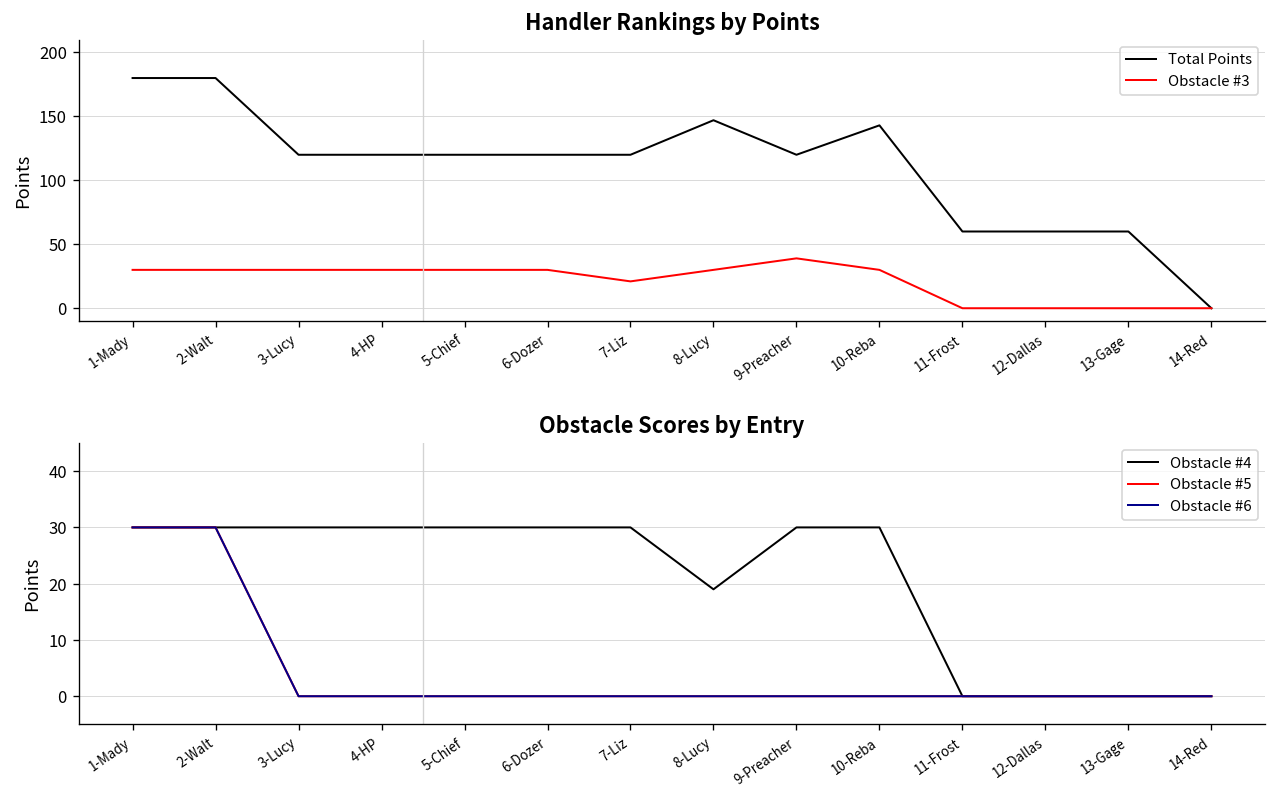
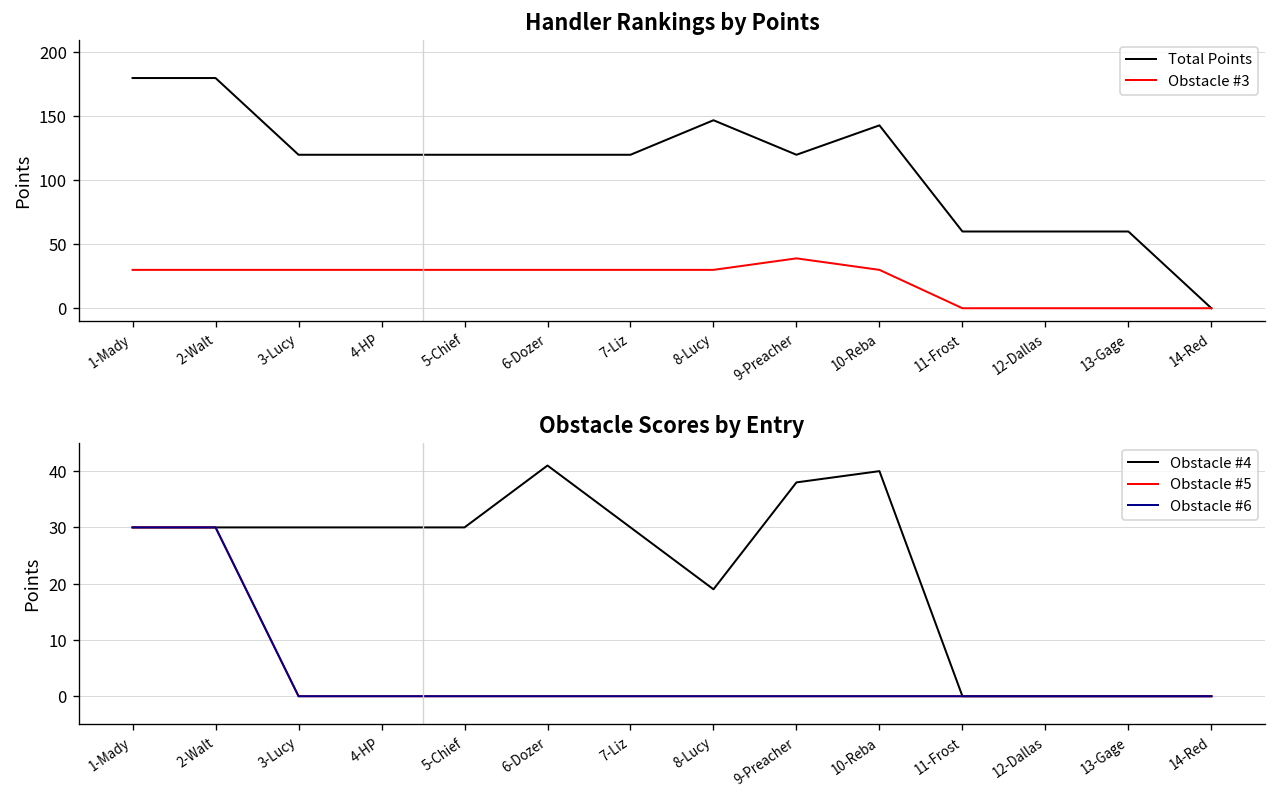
Handler Rankings by Points, Obstacle #3, 7-Liz: 21 -> 30
Obstacle Scores by Entry, Obstacle #4, 6-Dozer: 30 -> 41
Obstacle Scores by Entry, Obstacle #4, 9-Preacher: 30 -> 38
Obstacle Scores by Entry, Obstacle #4, 10-Reba: 30 -> 40
